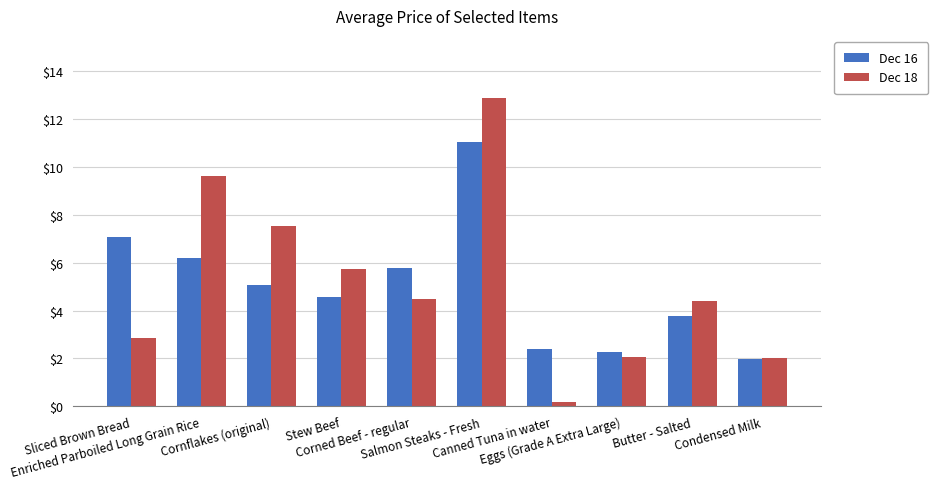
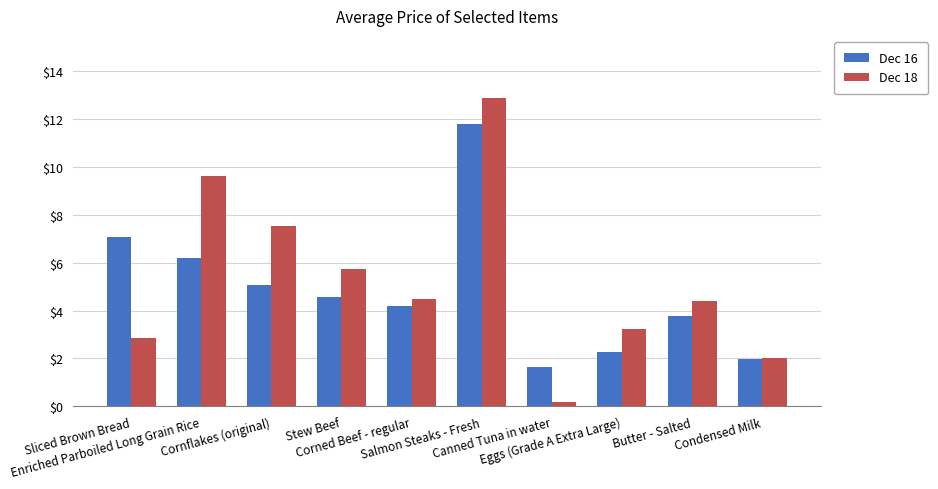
Dec 16, Corned Beef - regular: $5.8 -> $4.2
Dec 16, Salmon Steaks - Fresh: $11.0 -> $11.8
Dec 16, Canned Tuna in water: $2.4 -> $1.6
Dec 18, Eggs (Grade A Extra Large): $2.1 -> $3.2
